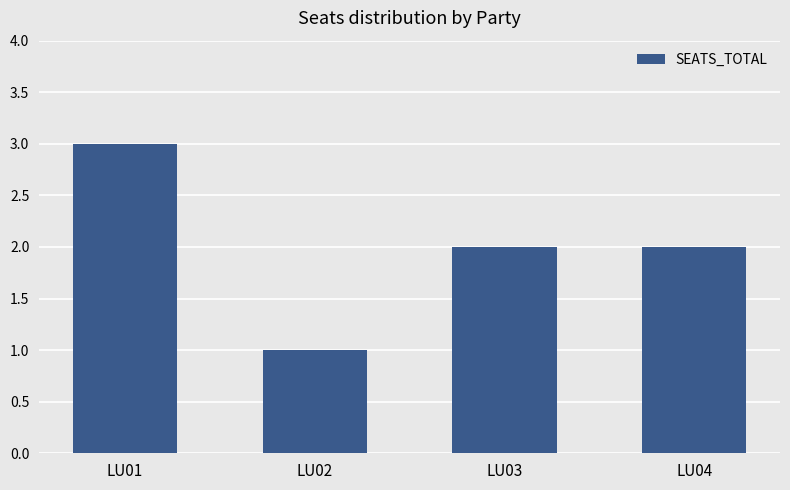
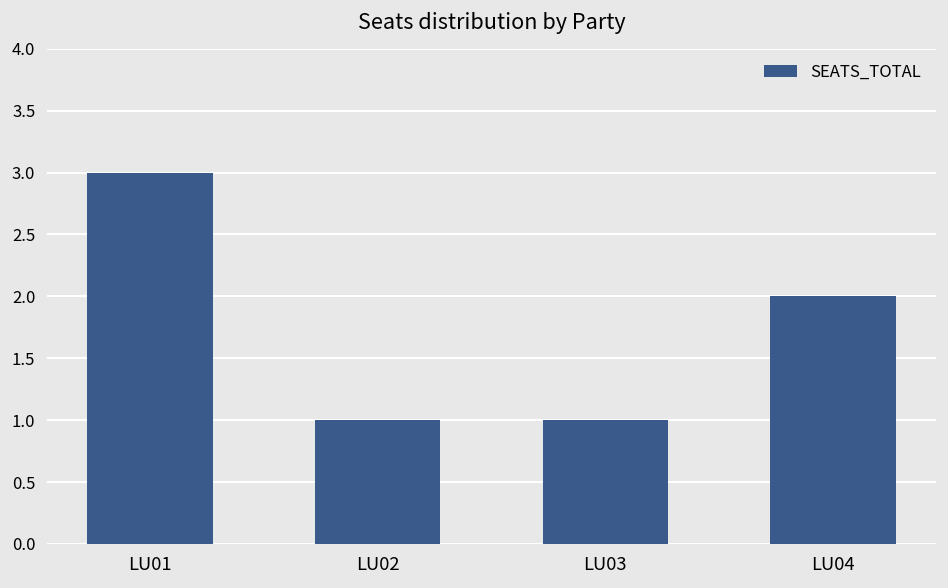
LU03: 2 -> 1
